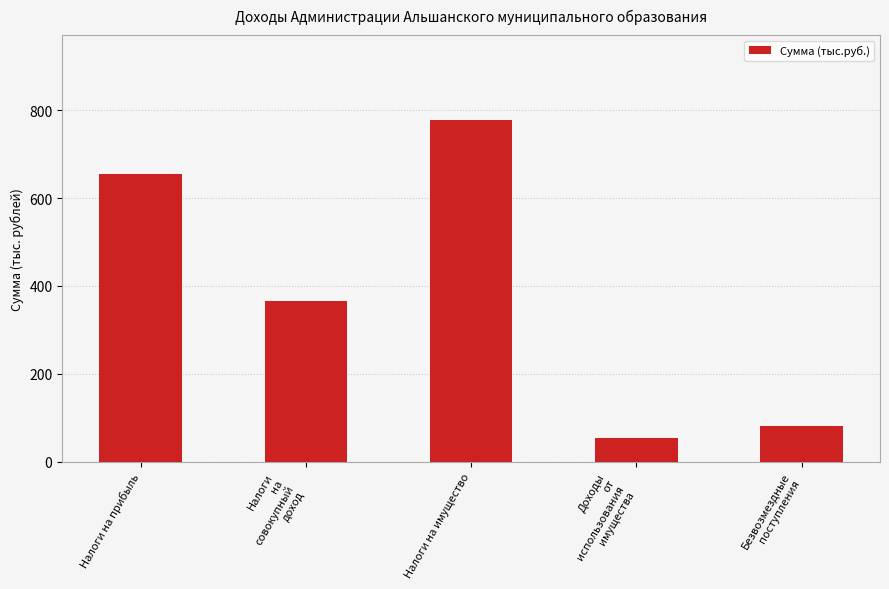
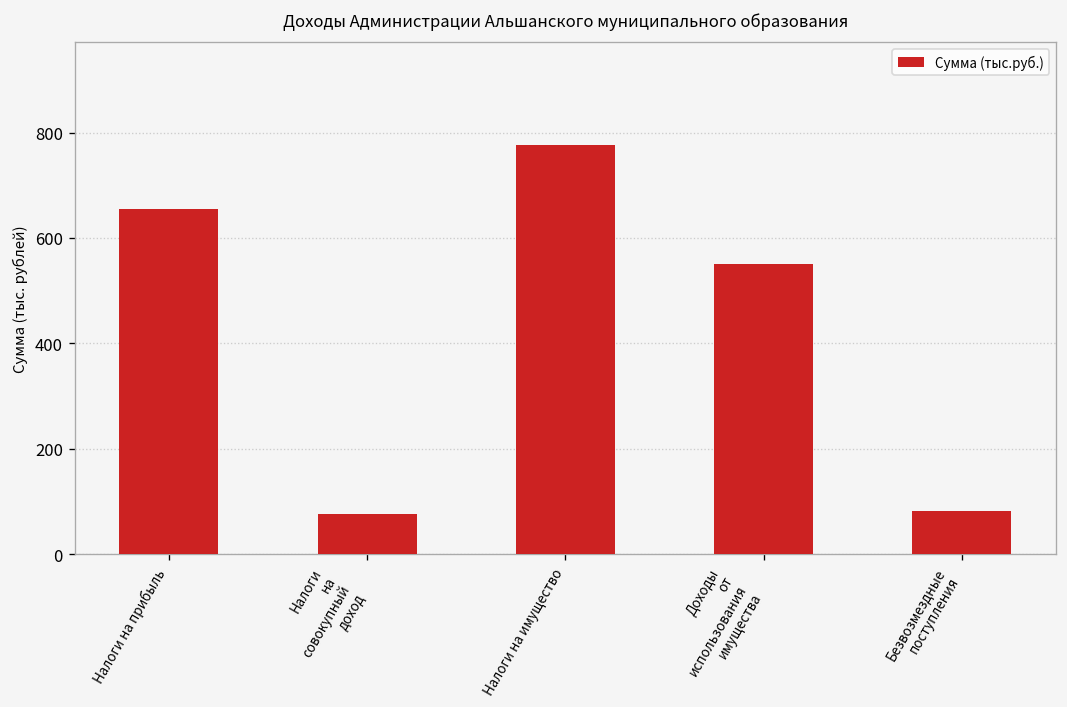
Налоги на совокупный доход: 370 -> 80
Доходы от использования имущества: 50 -> 550
